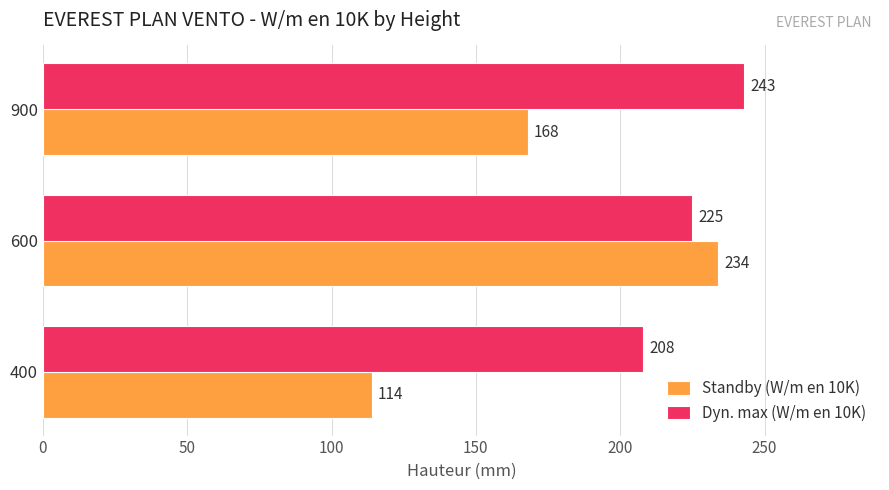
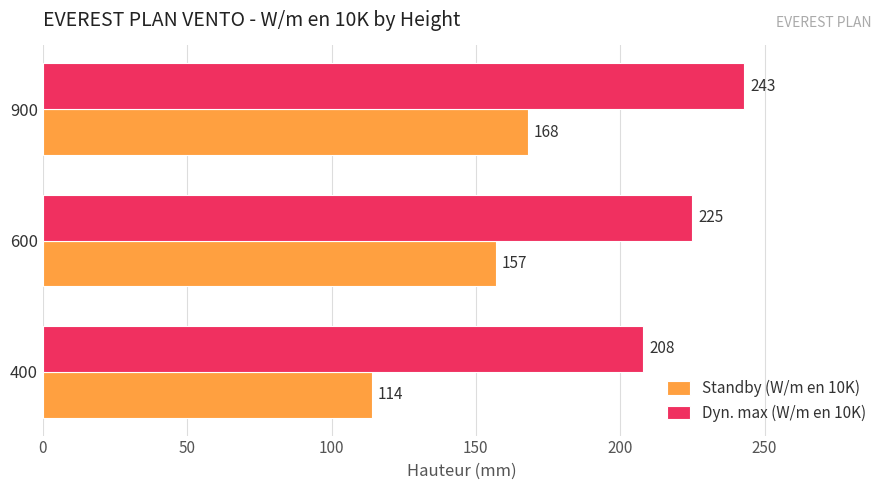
Standby (W/m en 10K), 600: 234 -> 157
